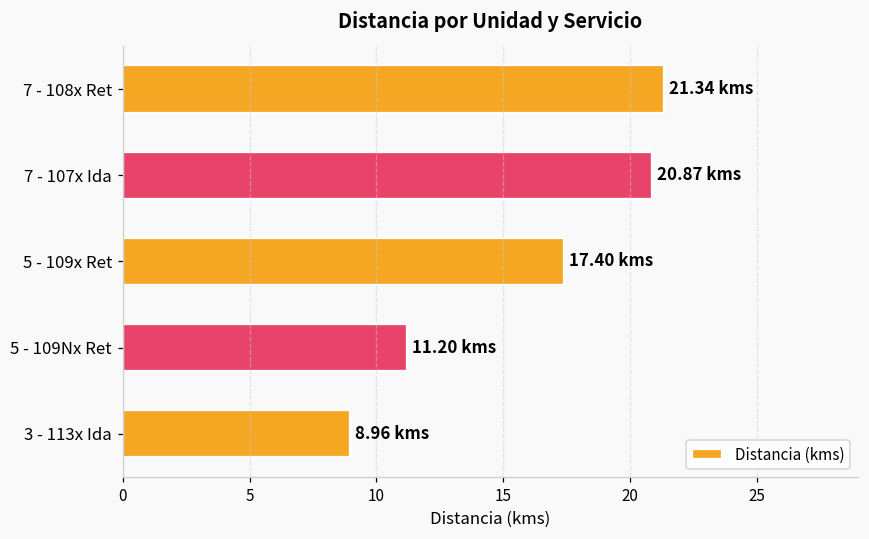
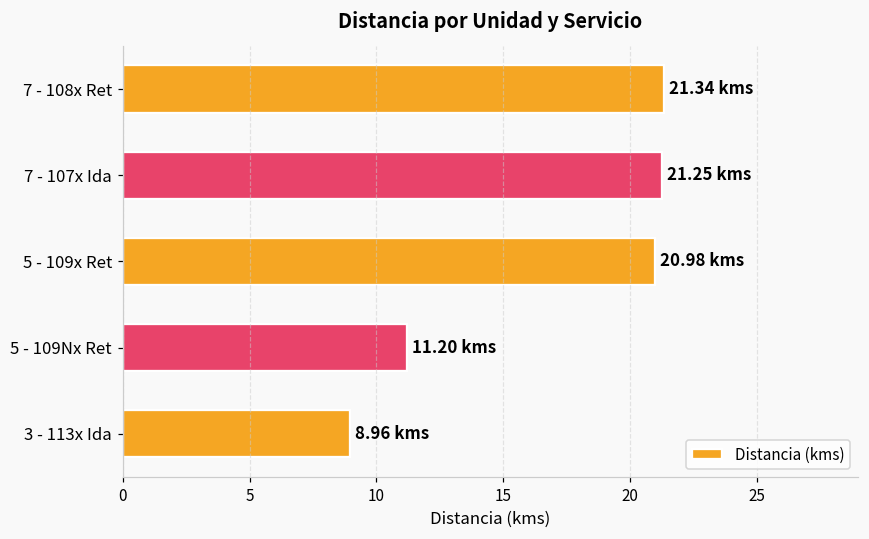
7 - 107x Ida: 20.87 -> 21.25
5 - 109x Ret: 17.40 -> 20.98
